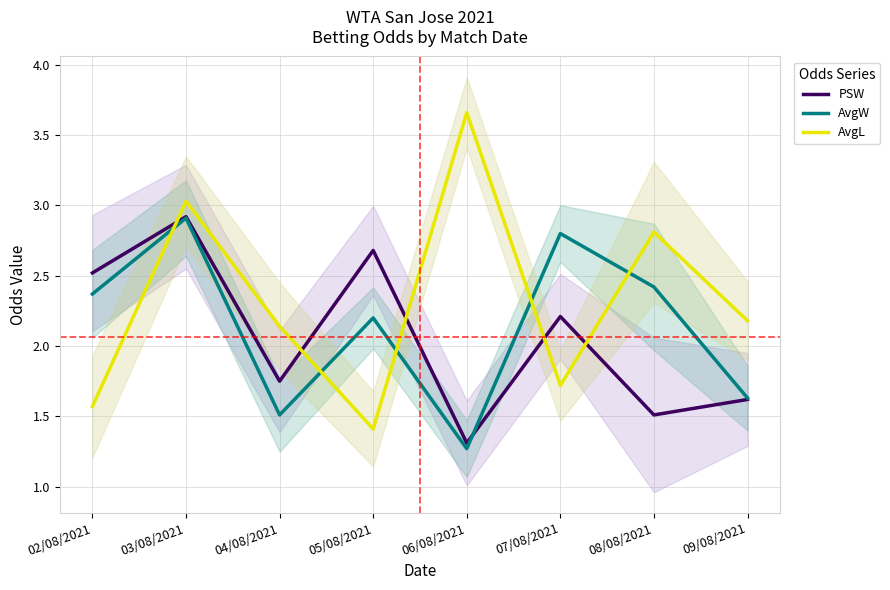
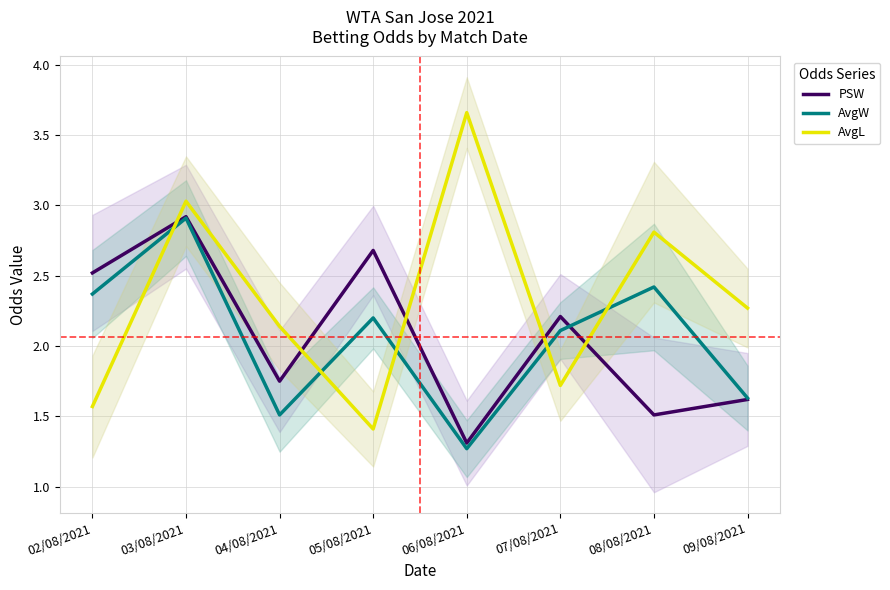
AvgW, 07/08/2021: 2.80 -> 2.11
AvgL, 09/08/2021: 2.18 -> 2.27
